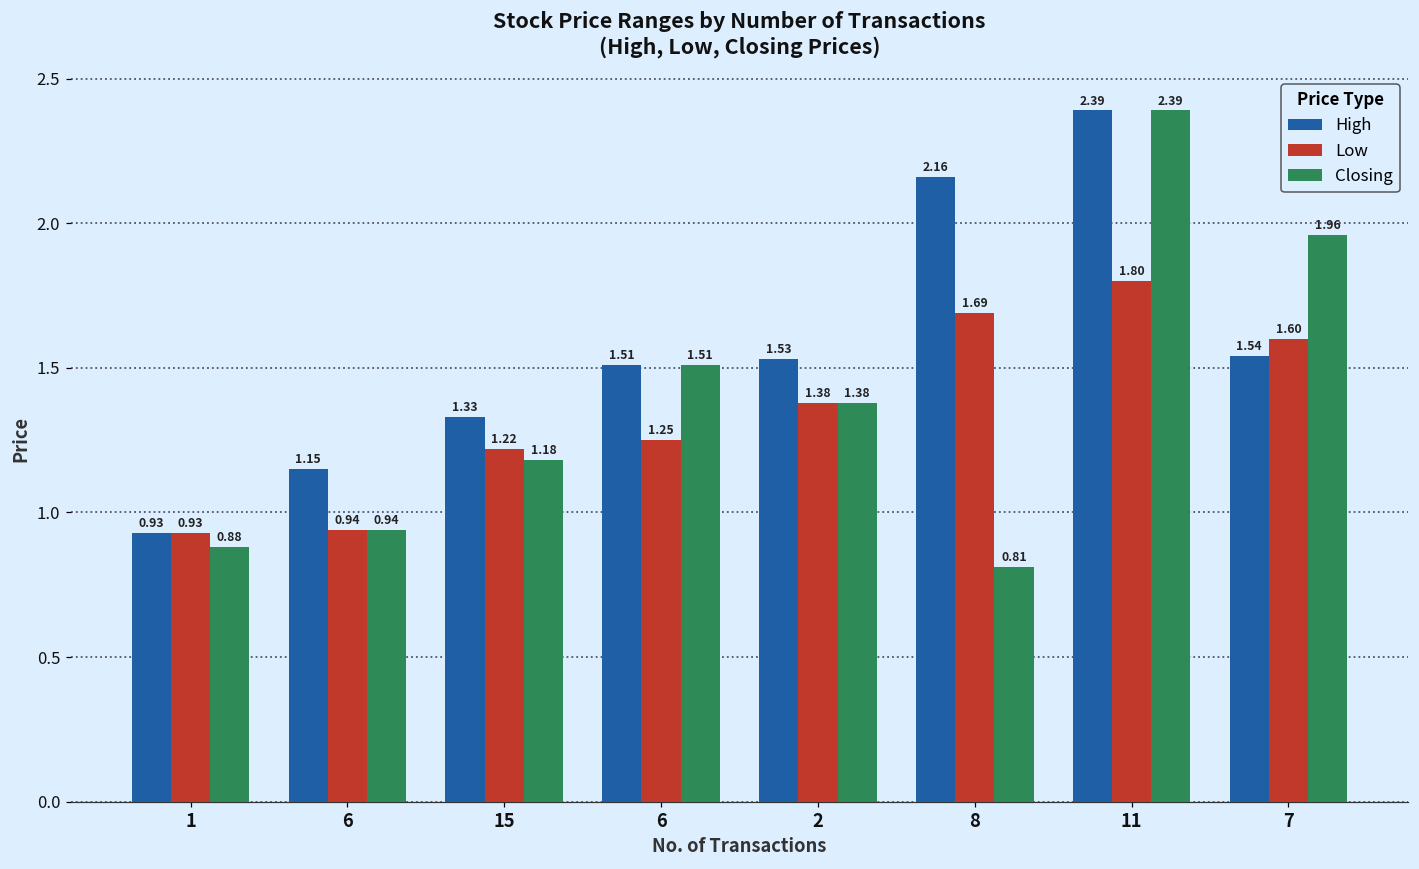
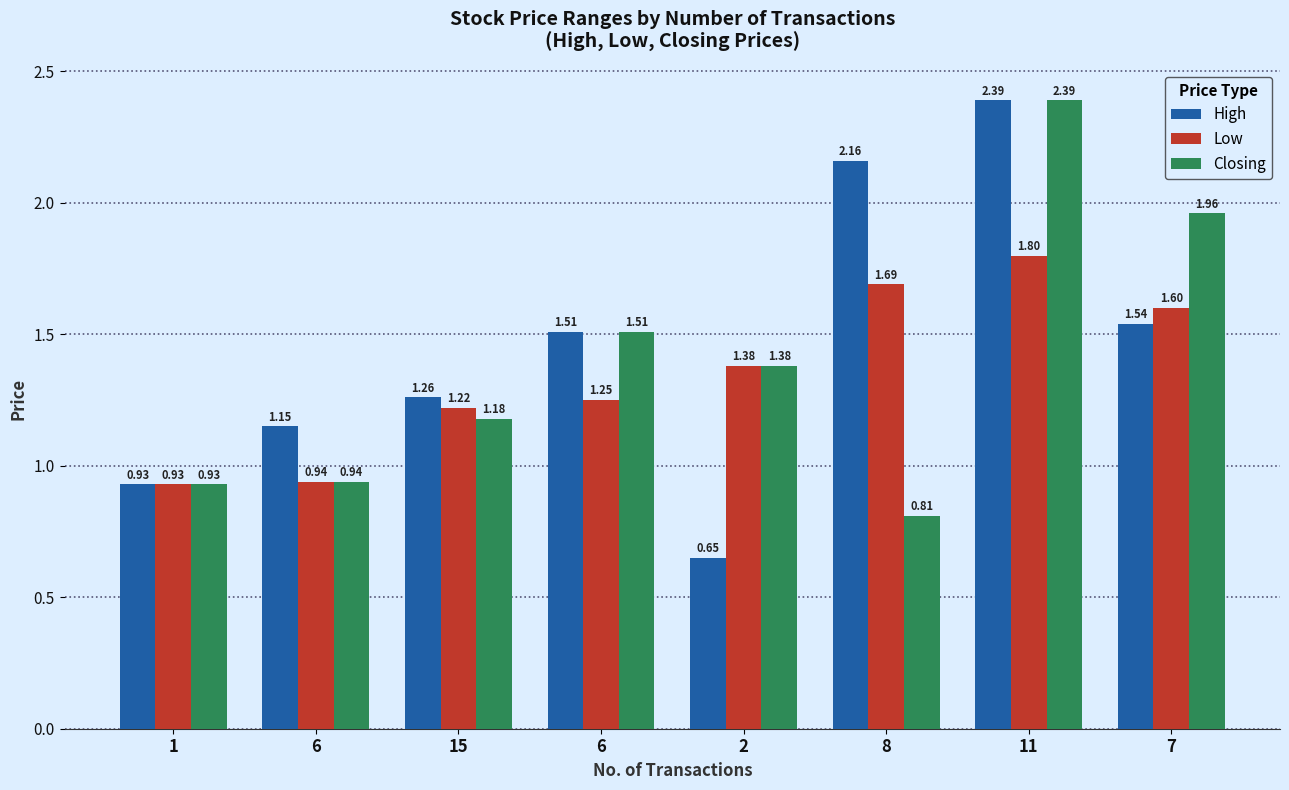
Closing, 1: 0.88 -> 0.93
High, 15: 1.33 -> 1.26
High, 2: 1.53 -> 0.65
